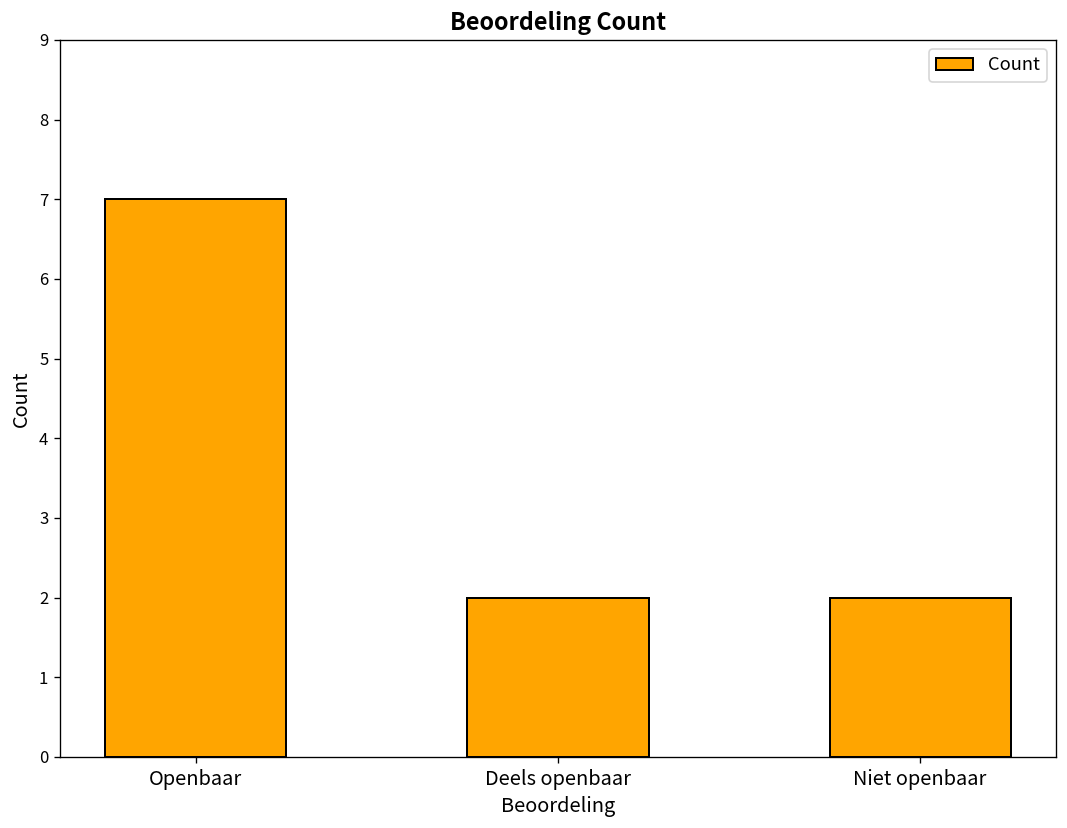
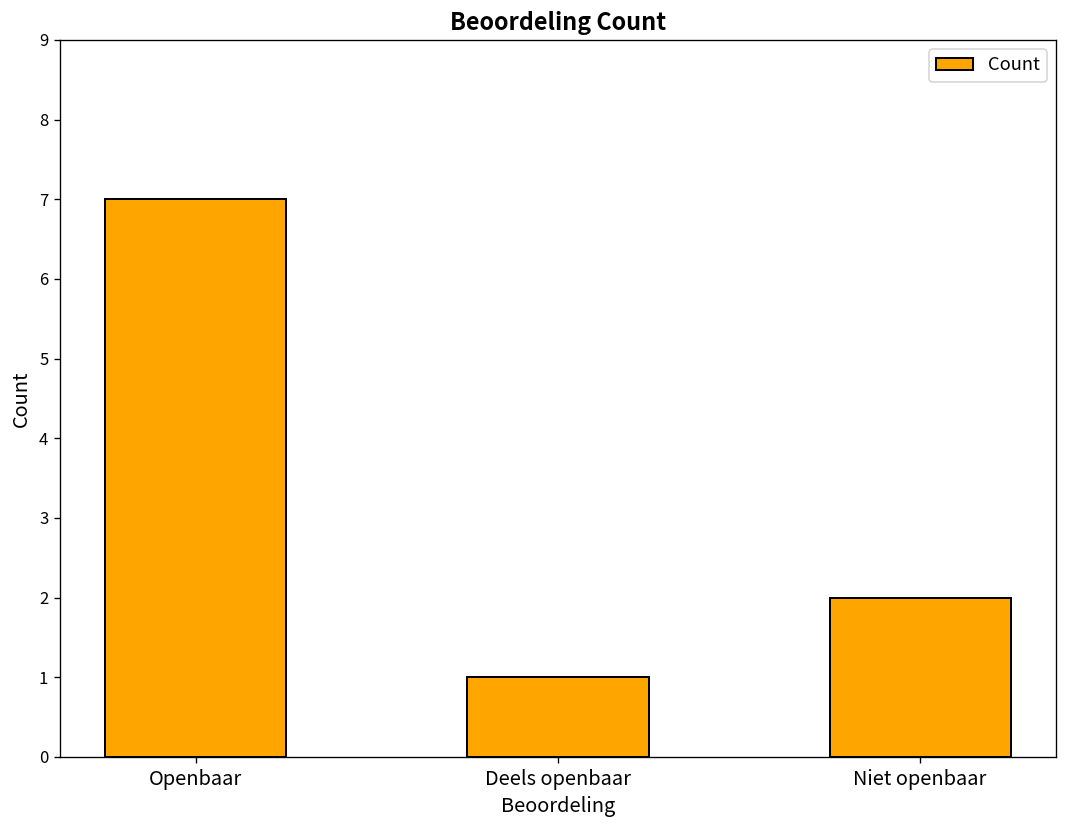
Deels openbaar: 2 -> 1
